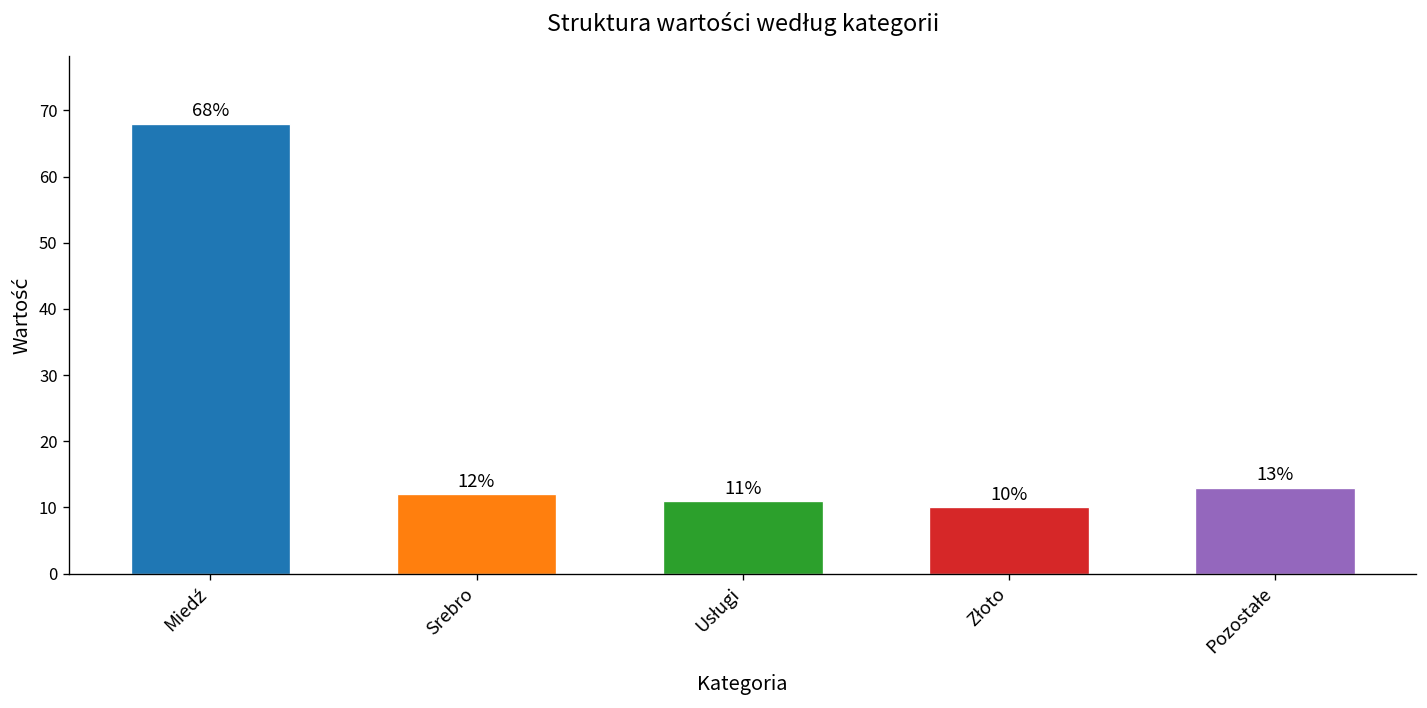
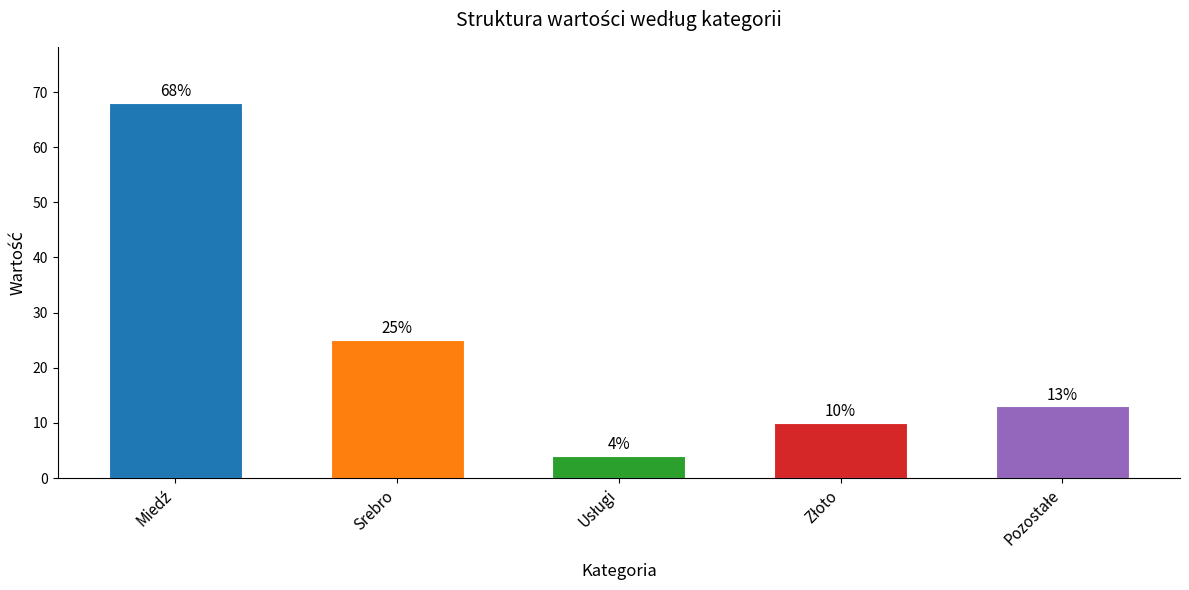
Srebro: 12% -> 25%
Usługi: 11% -> 4%
